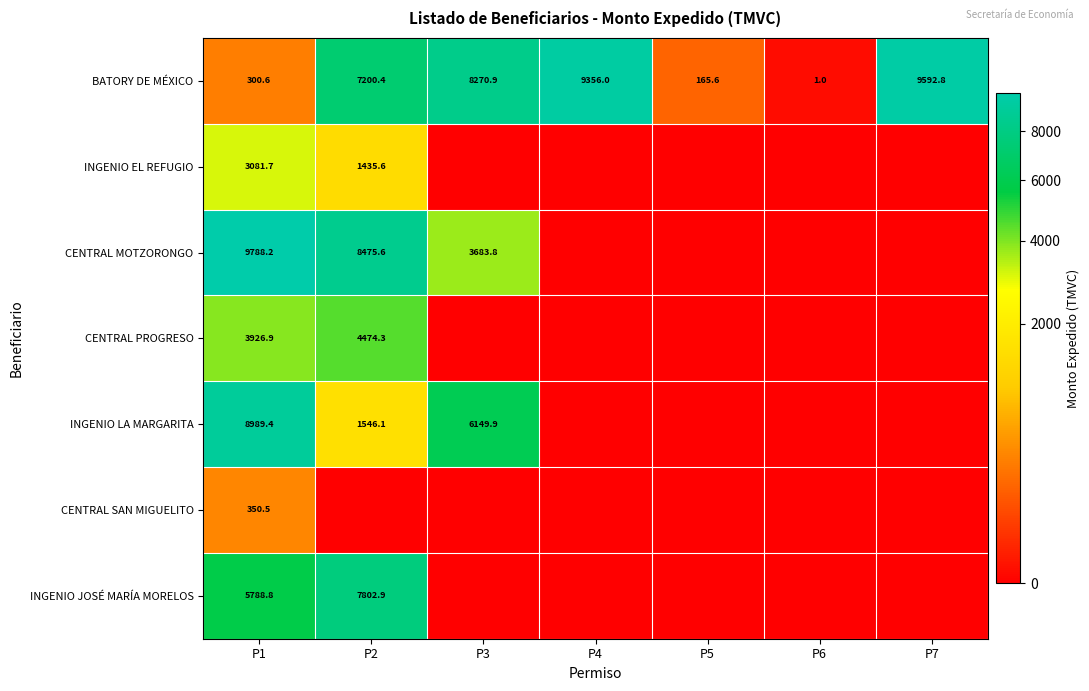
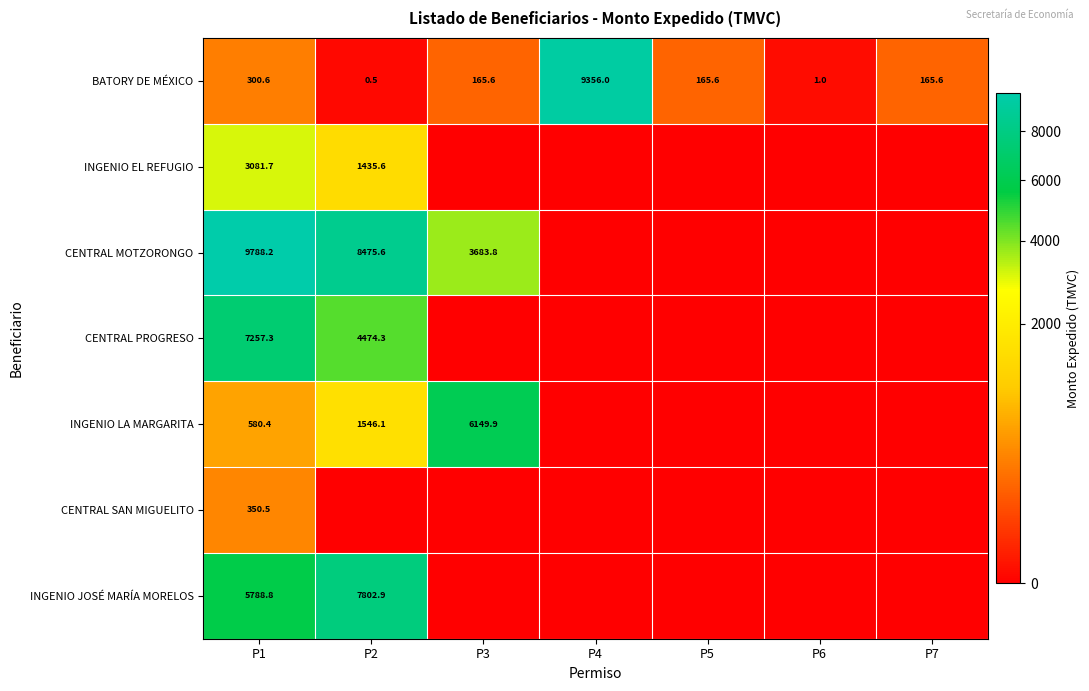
BATORY DE MÉXICO, P2: 7200.4 -> 0.5
BATORY DE MÉXICO, P3: 8270.9 -> 165.6
BATORY DE MÉXICO, P7: 9592.8 -> 165.6
CENTRAL PROGRESO, P1: 3926.9 -> 7257.3
INGENIO LA MARGARITA, P1: 8989.4 -> 580.4
